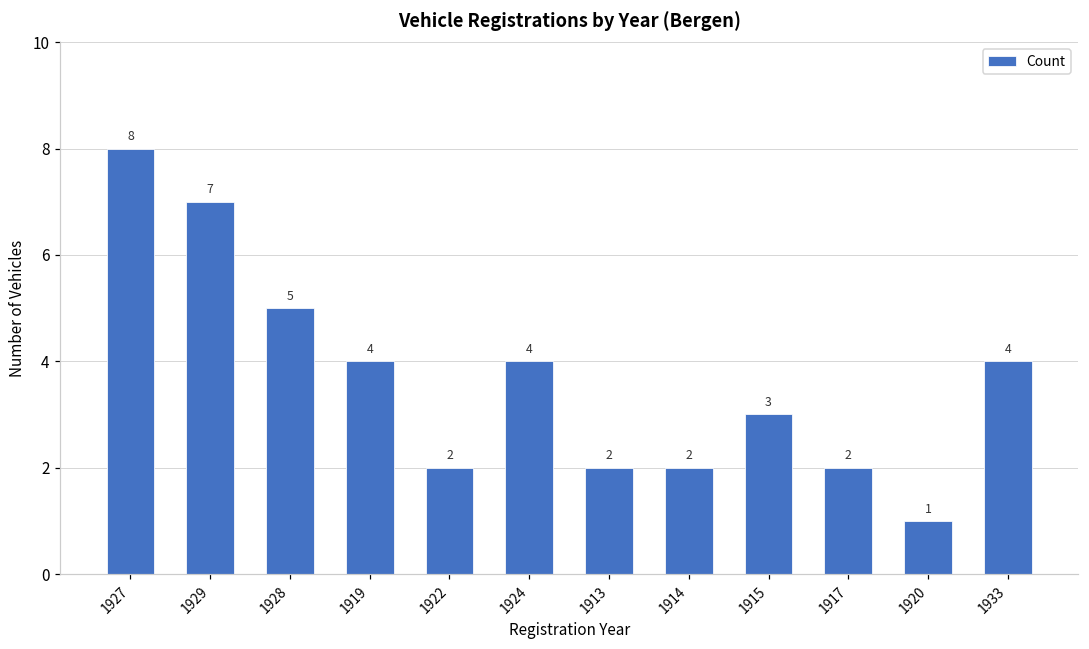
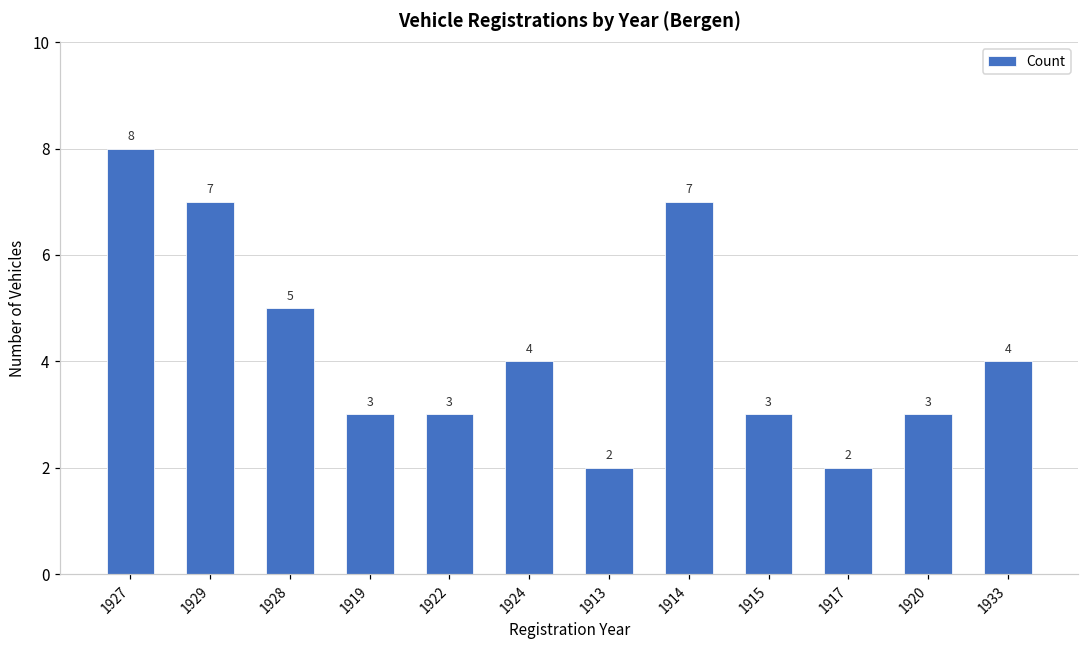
1919: 4 -> 3
1922: 2 -> 3
1914: 2 -> 7
1920: 1 -> 3
